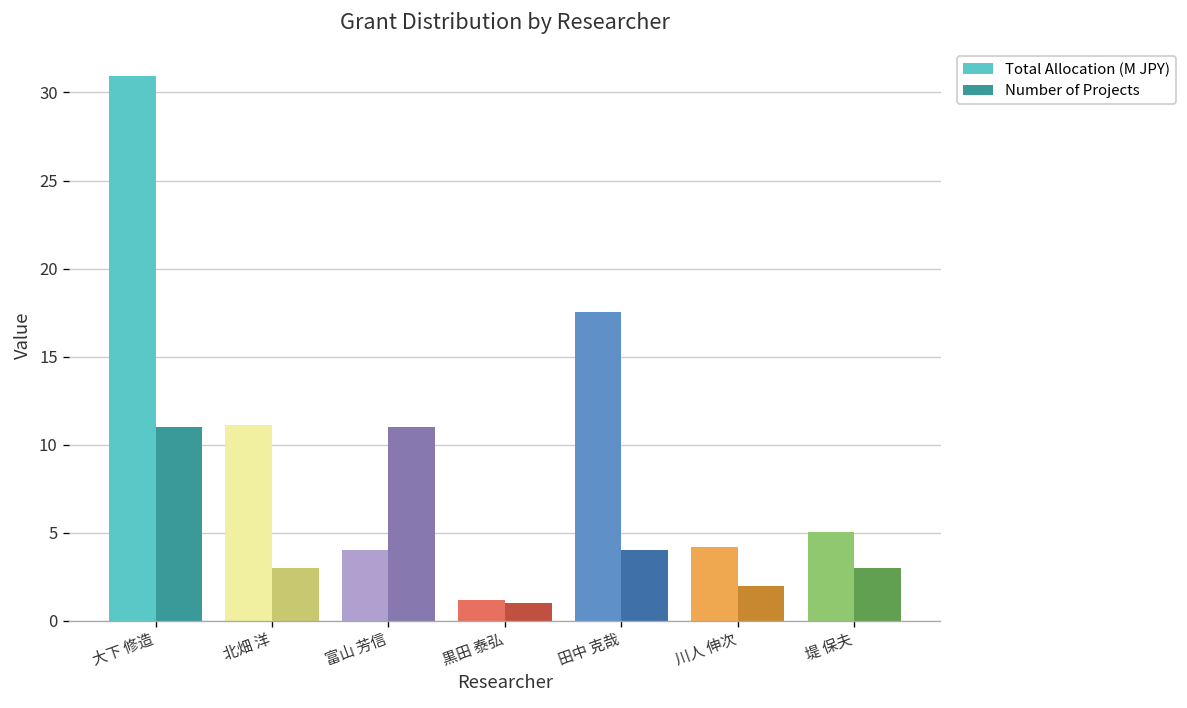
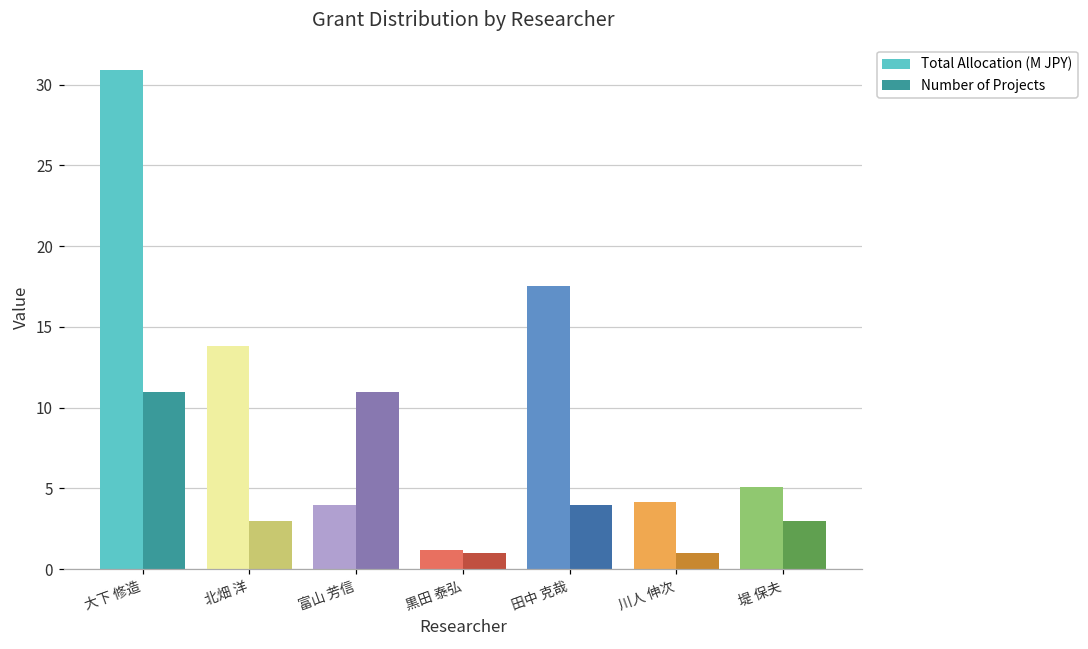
Total Allocation (M JPY), 北畑 洋: 11.1 -> 13.8
Number of Projects, 川人 伸次: 2 -> 1
